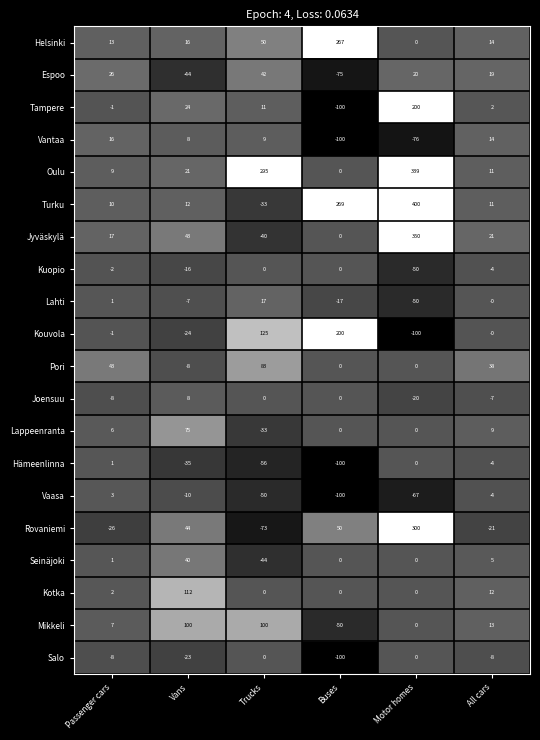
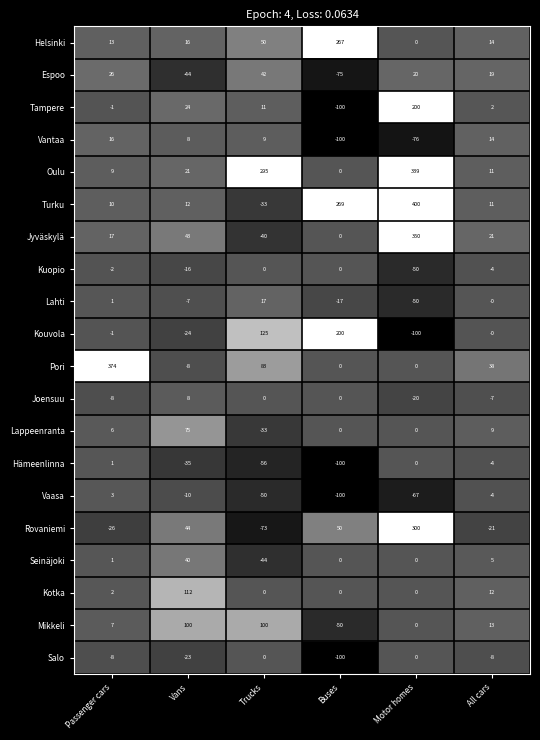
Pori, Passenger cars: 43 -> 374
